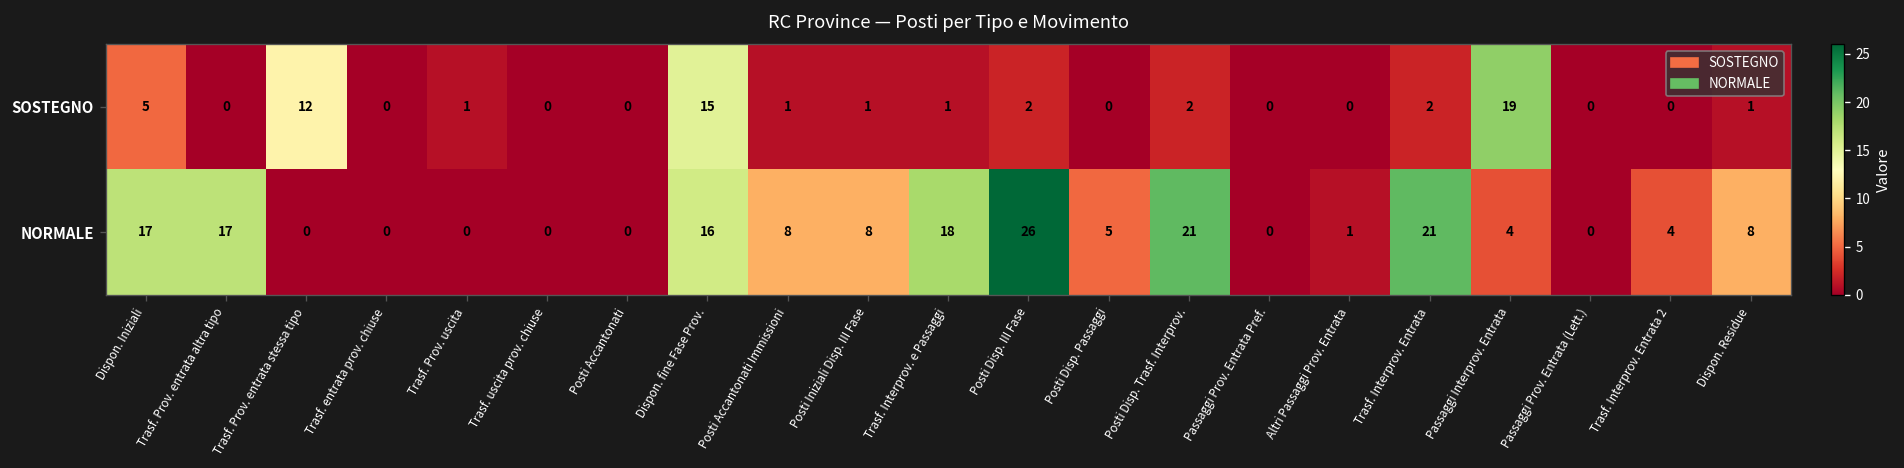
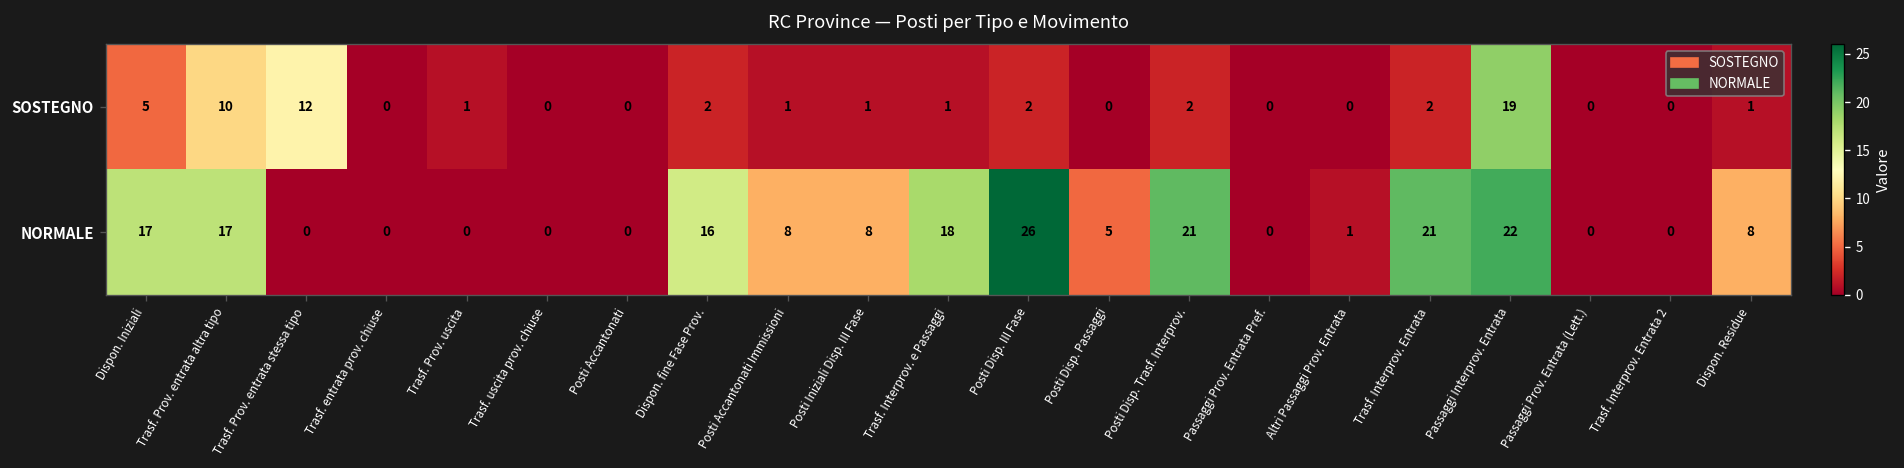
SOSTEGNO, Trasf. Prov. entrata altra tipo: 0 -> 10
SOSTEGNO, Dispon. fine Fase Prov.: 15 -> 2
NORMALE, Passaggi Interprov. Entrata: 4 -> 22
NORMALE, Trasf. Interprov. Entrata 2: 4 -> 0
